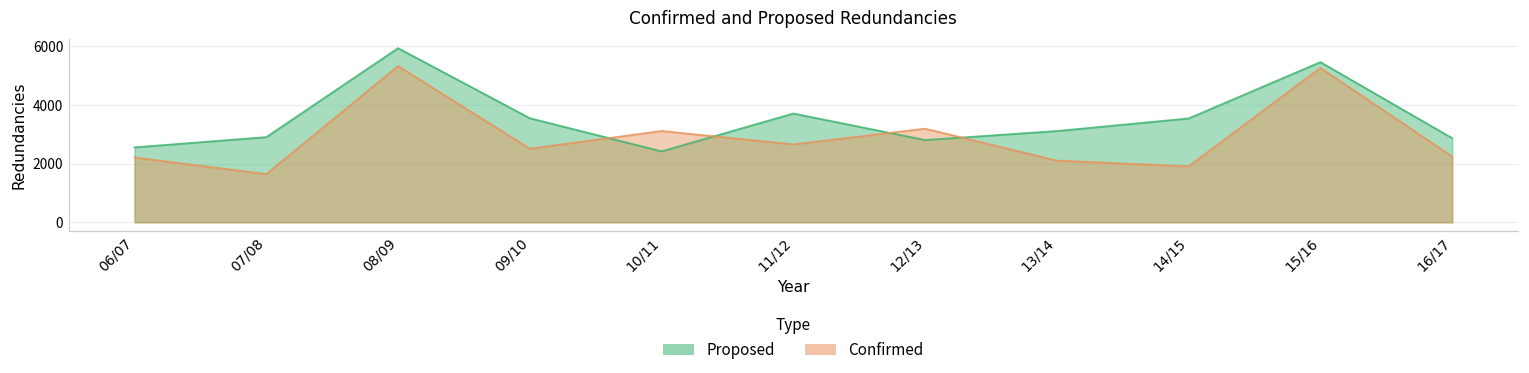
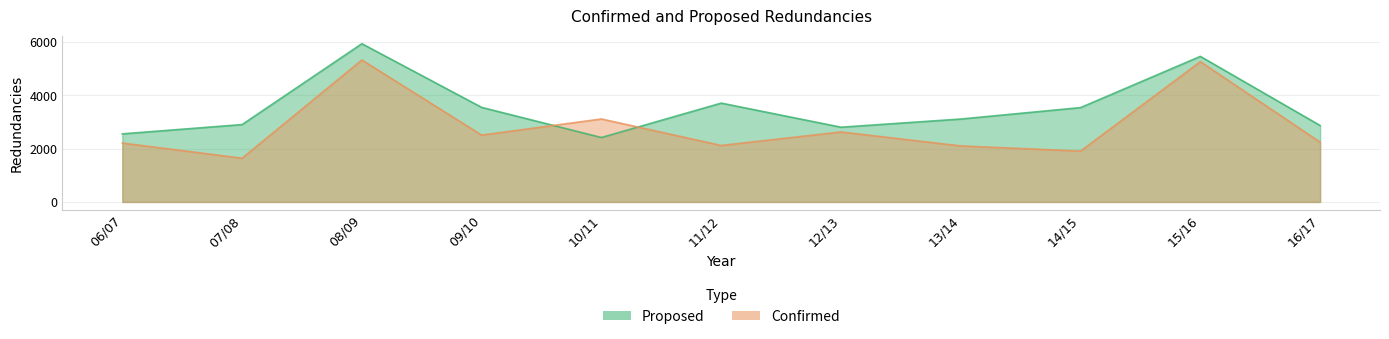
Confirmed, 11/12: 2700 -> 2100
Confirmed, 12/13: 3200 -> 2600
